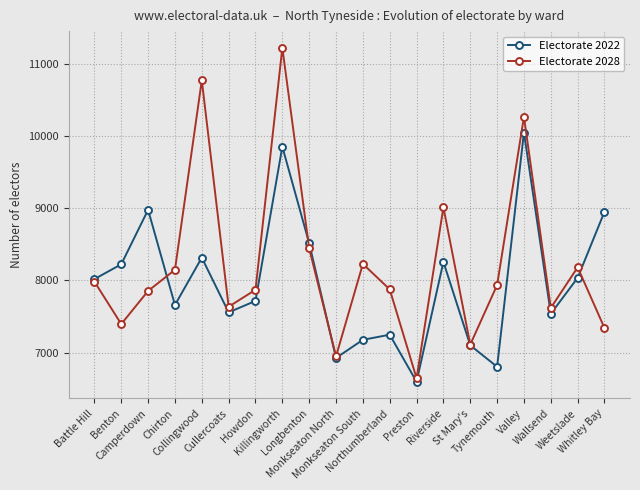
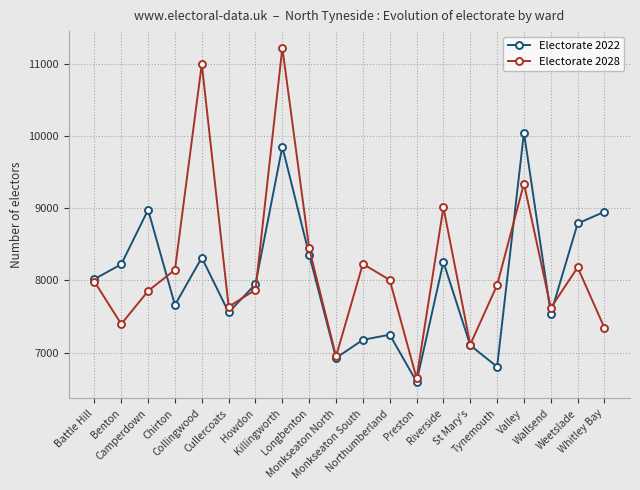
Electorate 2028, Collingwood: 10800 -> 11000
Electorate 2022, Howdon: 7700 -> 7900
Electorate 2022, Longbenton: 8500 -> 8400
Electorate 2028, Northumberland: 7900 -> 8000
Electorate 2028, Valley: 10300 -> 9300
Electorate 2022, Weetslade: 8000 -> 8800
